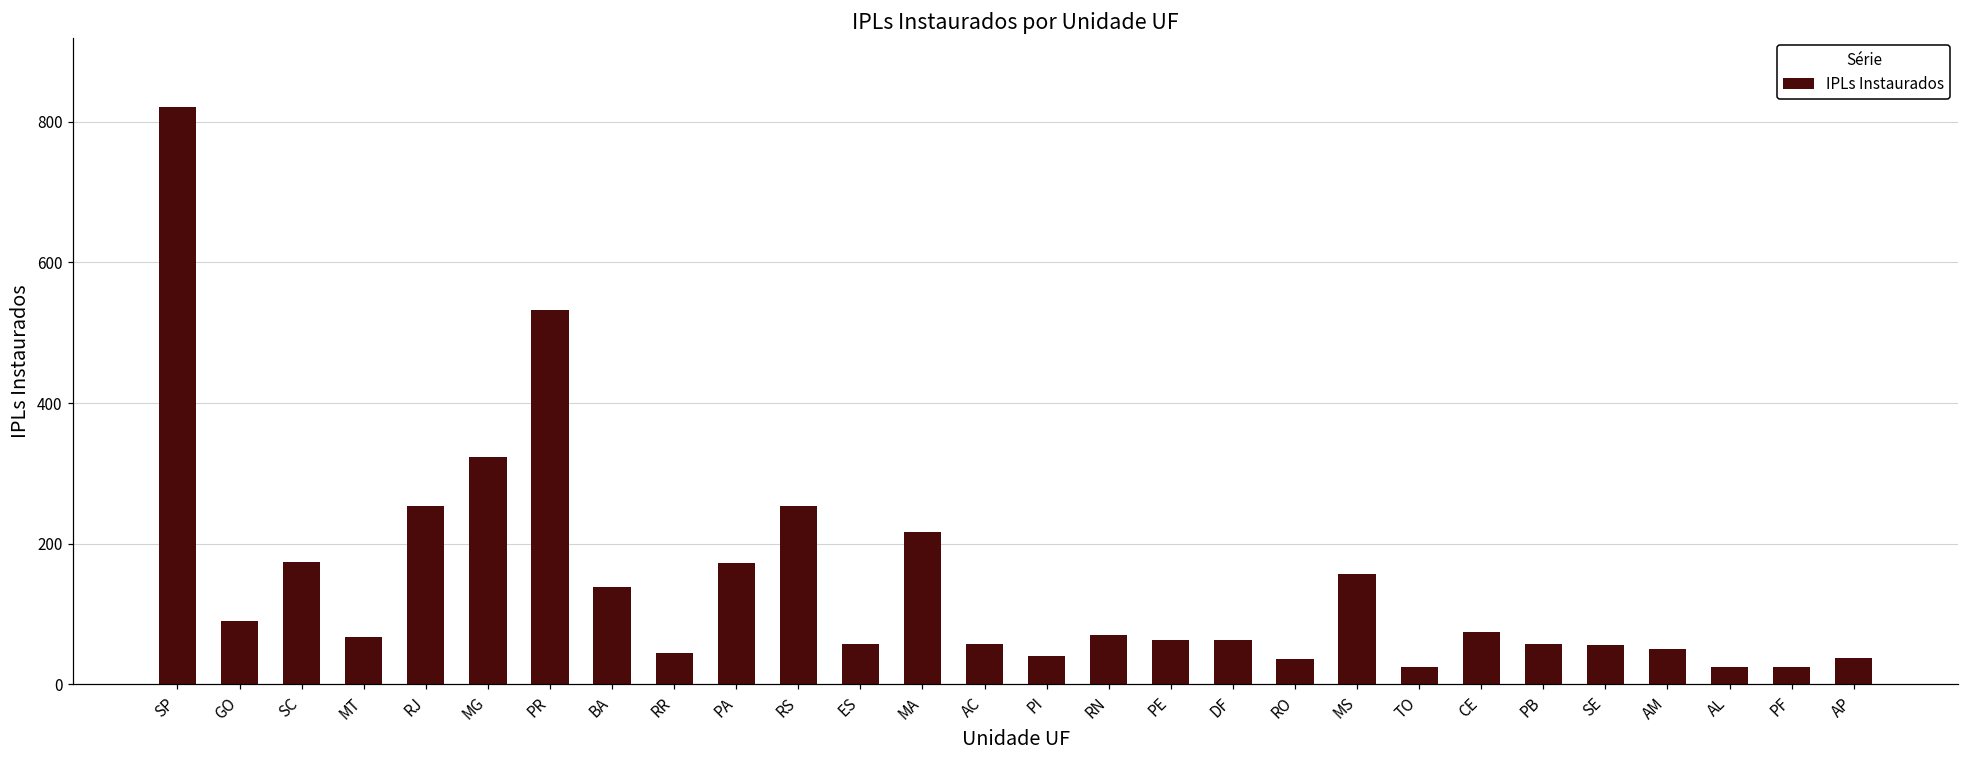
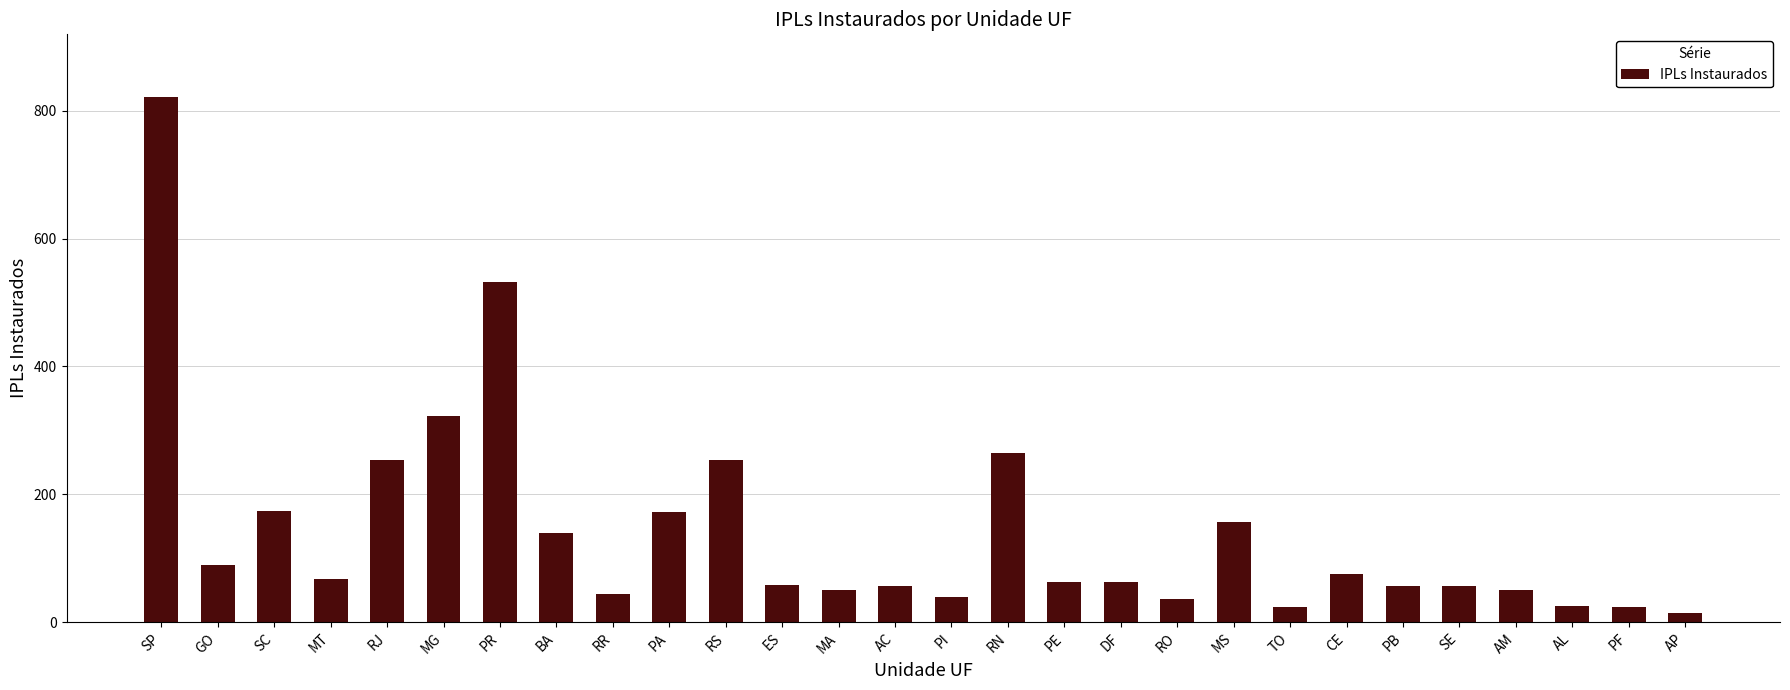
MA: 220 -> 50
RN: 70 -> 270
AP: 40 -> 10
